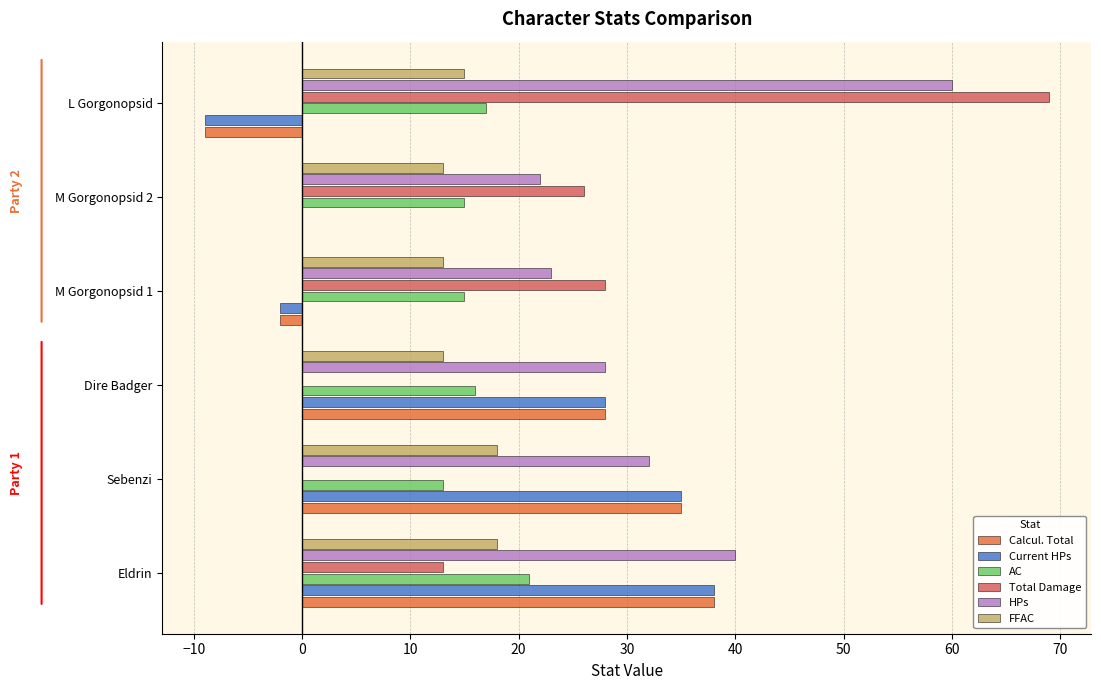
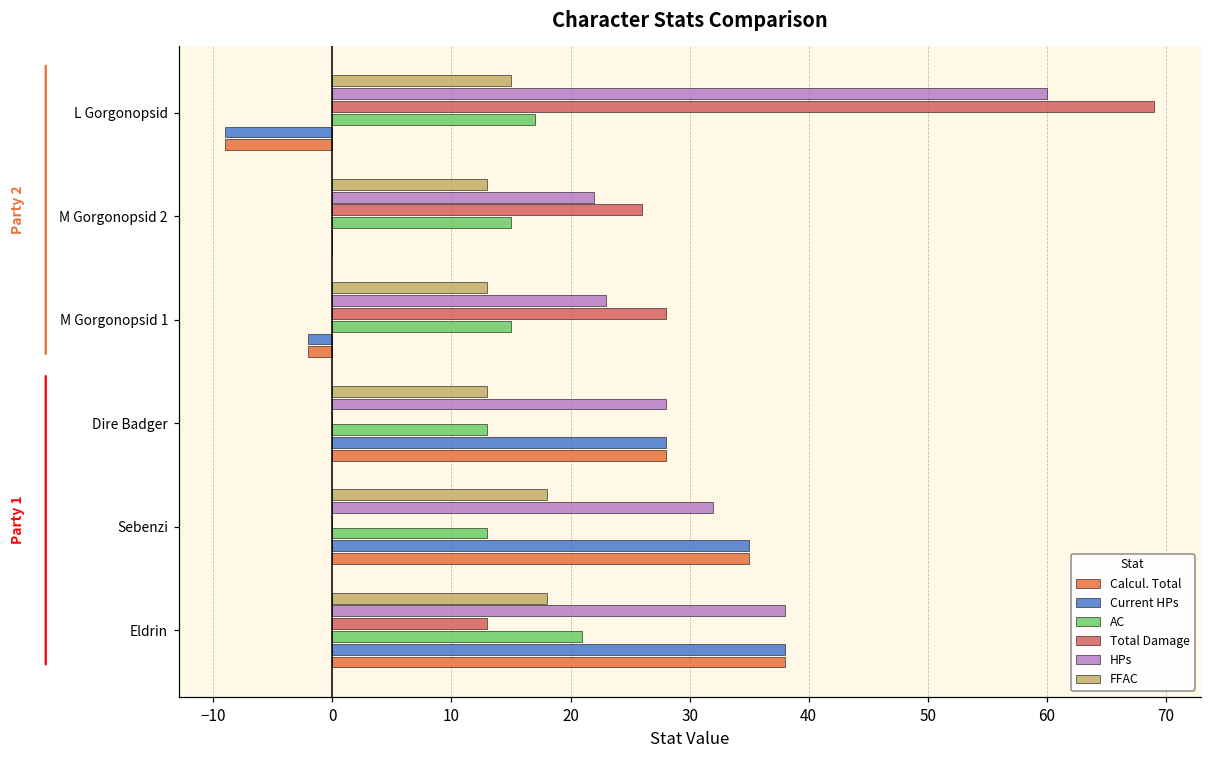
AC, Dire Badger: 16 -> 13
HPs, Eldrin: 40 -> 38
